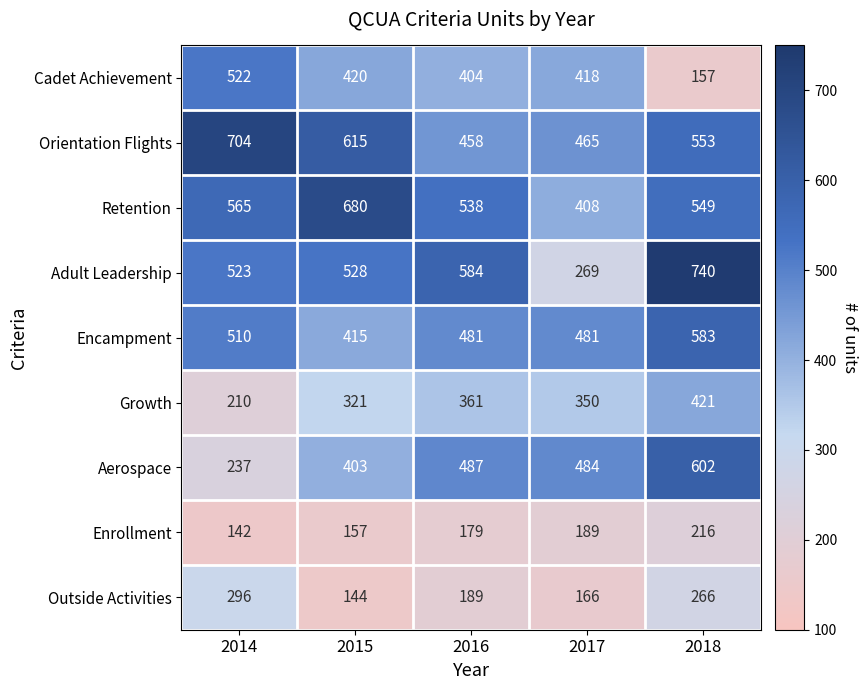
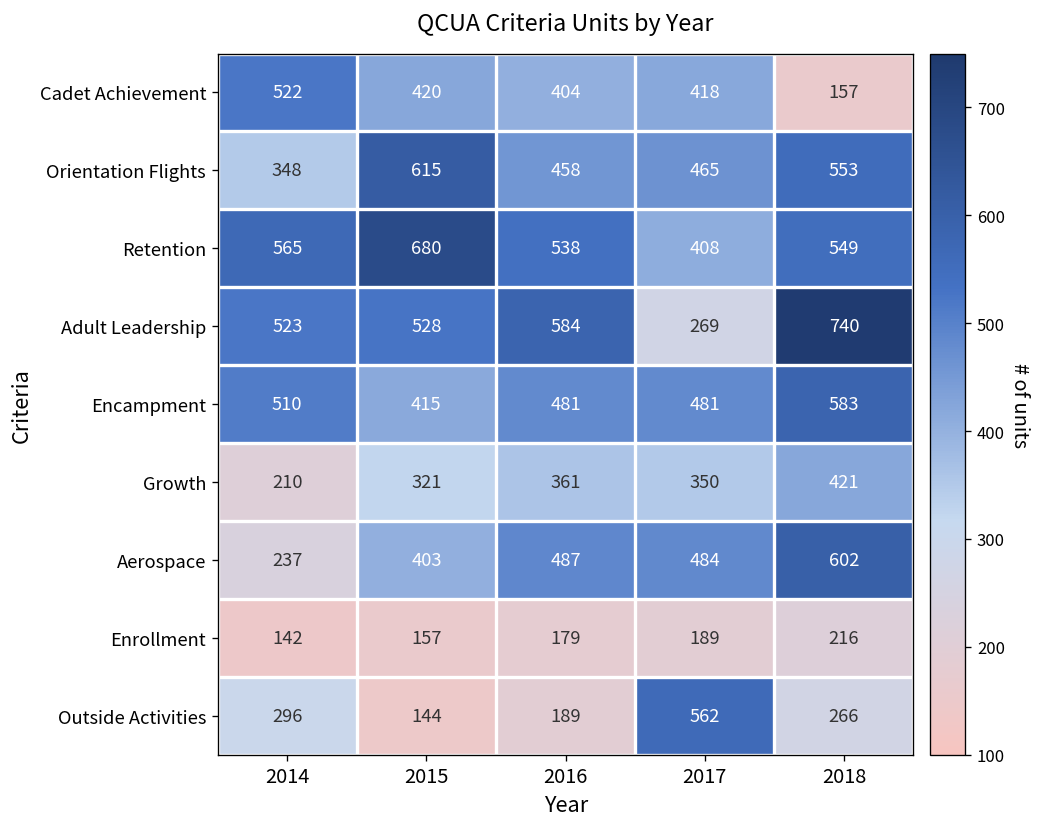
Orientation Flights, 2014: 704 -> 348
Outside Activities, 2017: 166 -> 562
